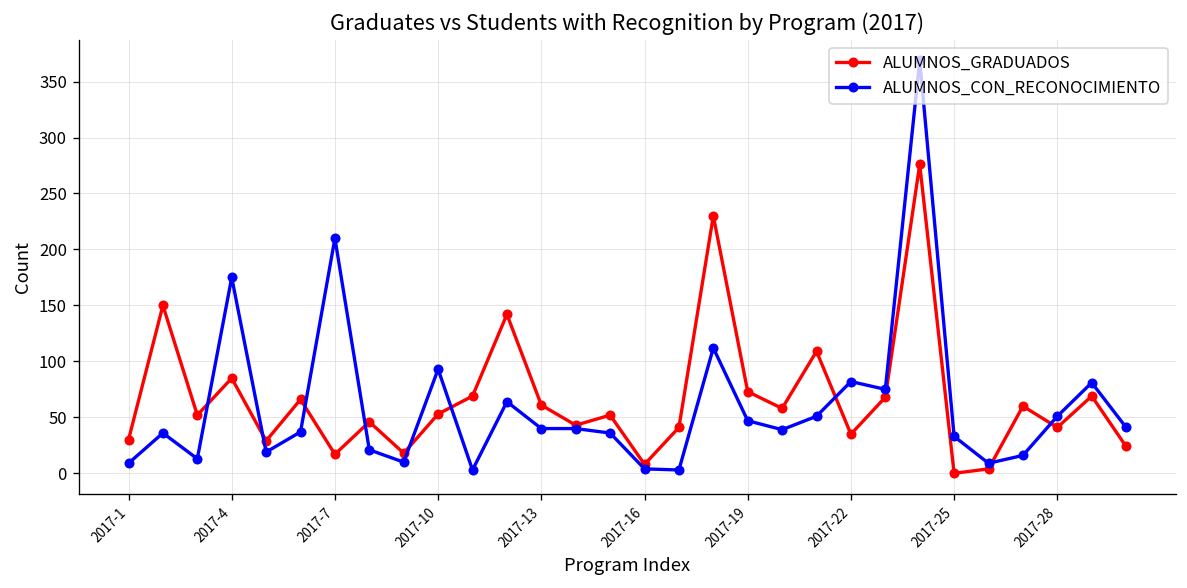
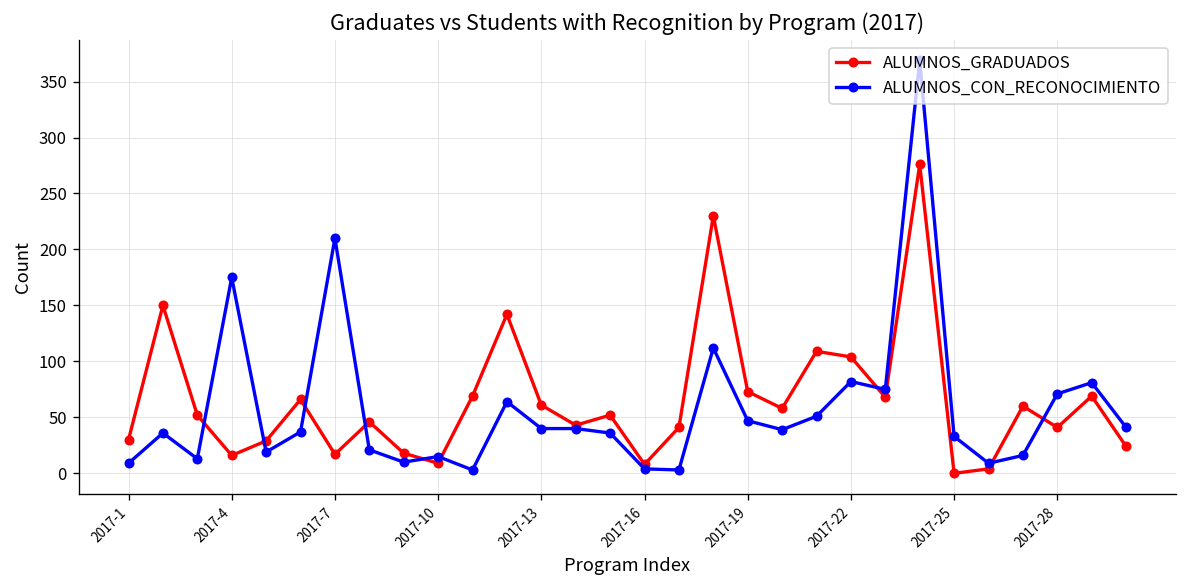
ALUMNOS_GRADUADOS, 2017-4: 90 -> 20
ALUMNOS_GRADUADOS, 2017-10: 50 -> 10
ALUMNOS_CON_RECONOCIMIENTO, 2017-10: 90 -> 20
ALUMNOS_GRADUADOS, 2017-22: 40 -> 100
ALUMNOS_CON_RECONOCIMIENTO, 2017-28: 50 -> 70
